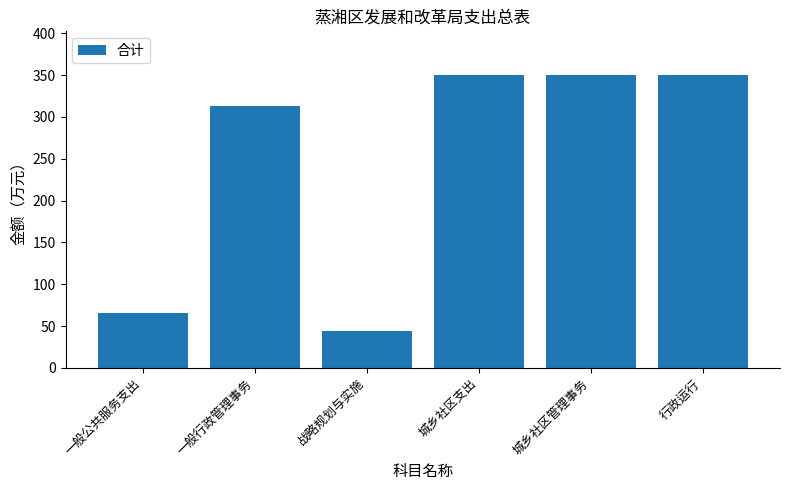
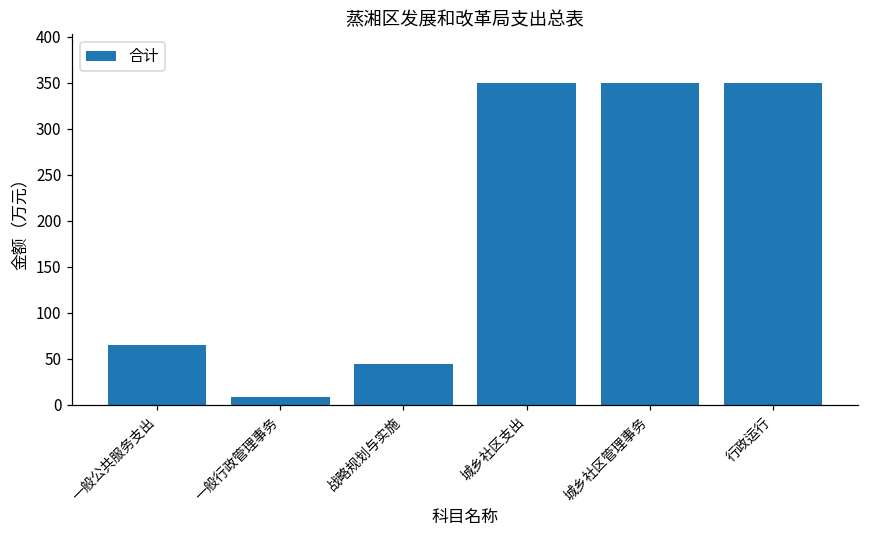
一般行政管理事务: 310 -> 10
